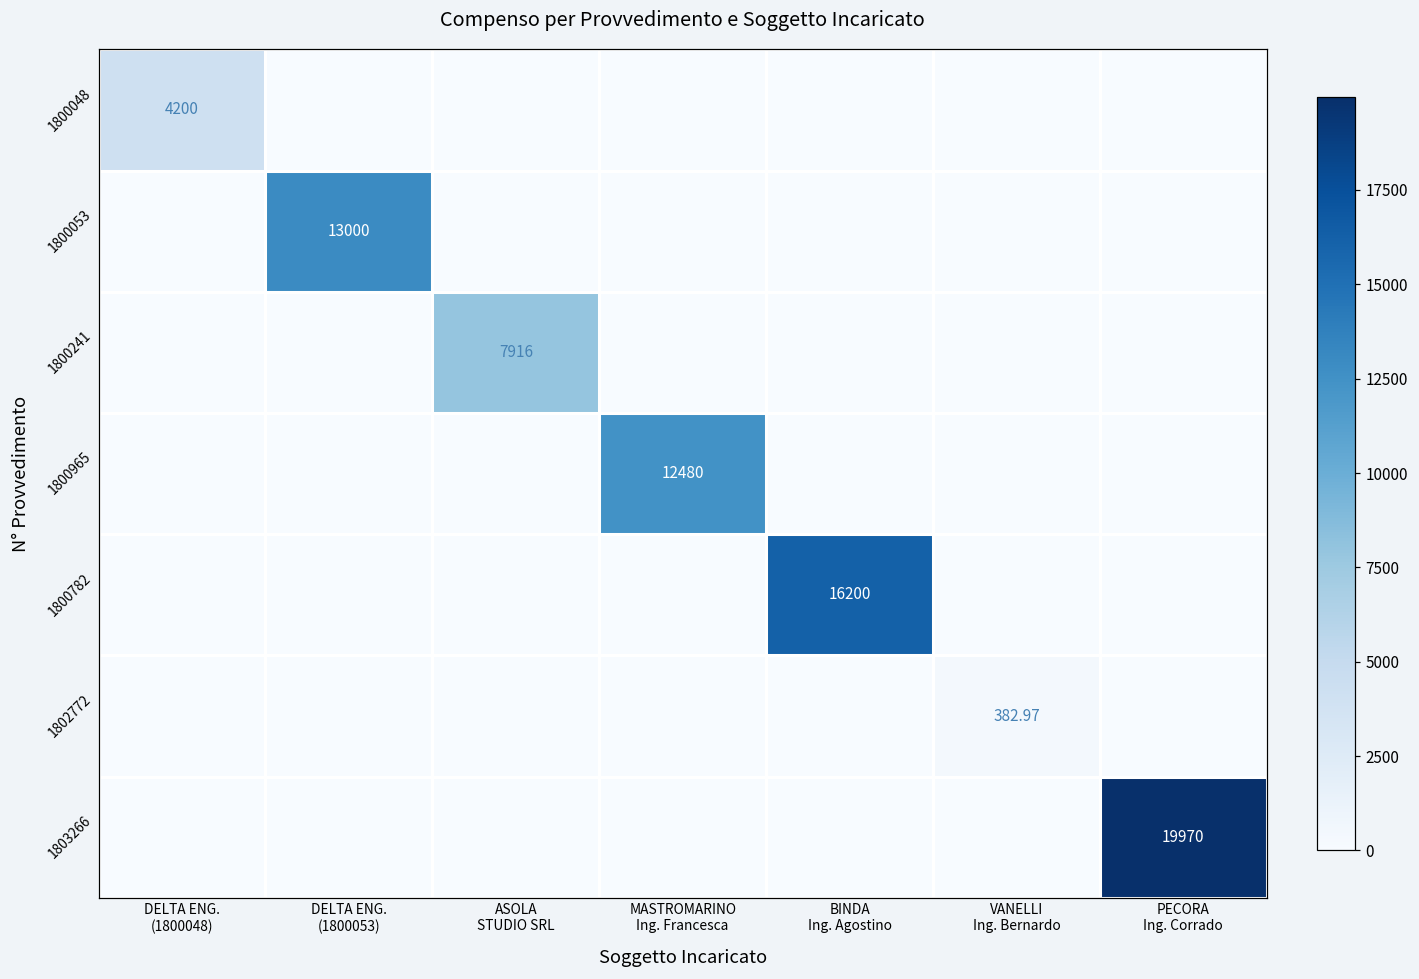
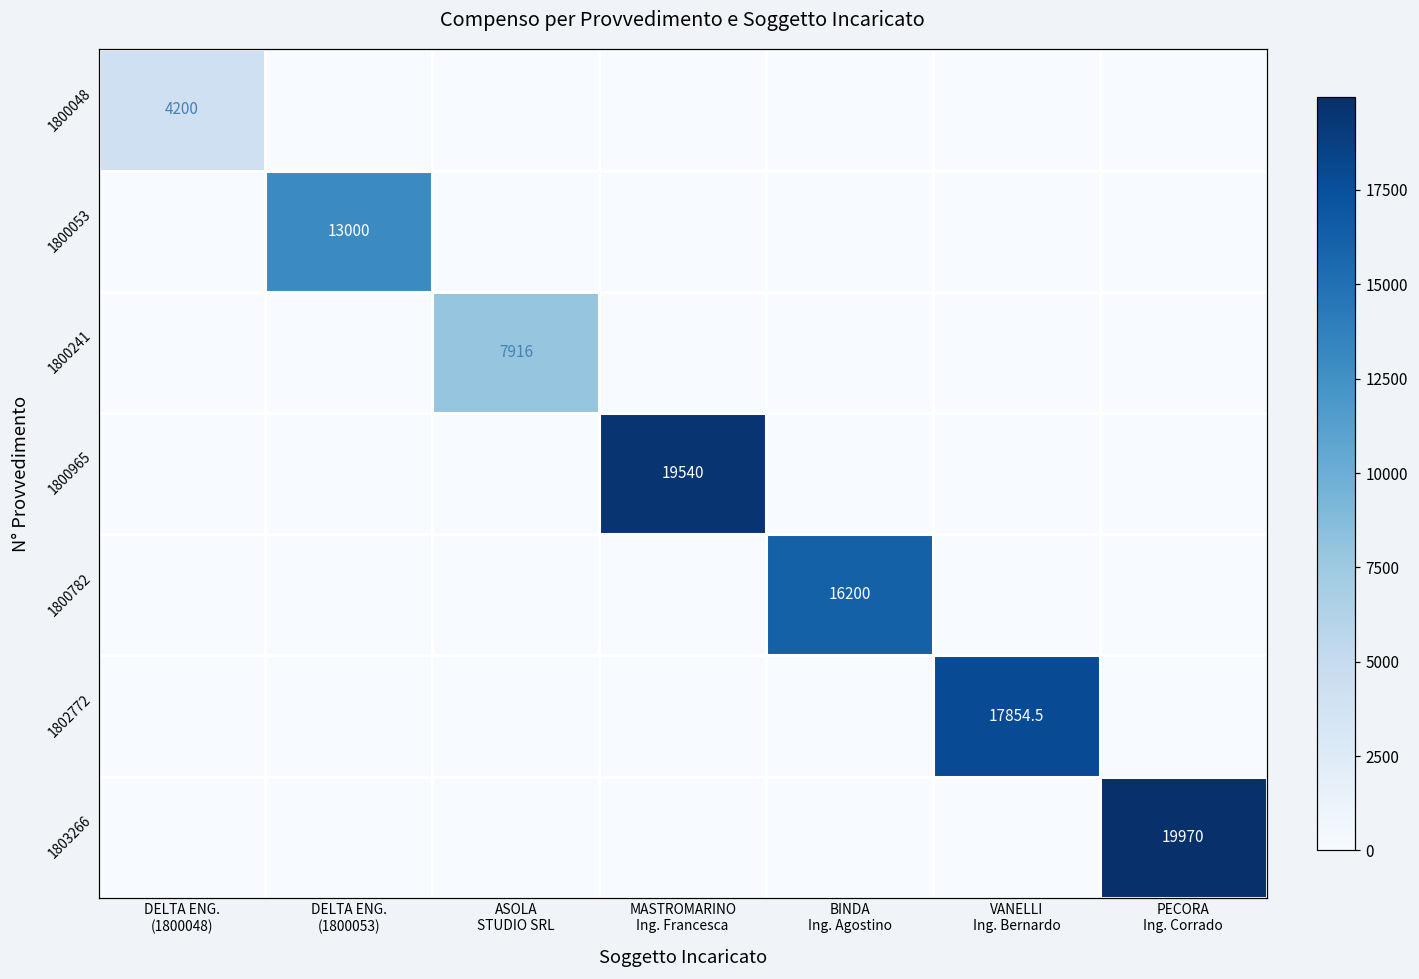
1800965, MASTROMARINO Ing. Francesca: 12480 -> 19540
1802772, VANELLI Ing. Bernardo: 382.97 -> 17854.5
